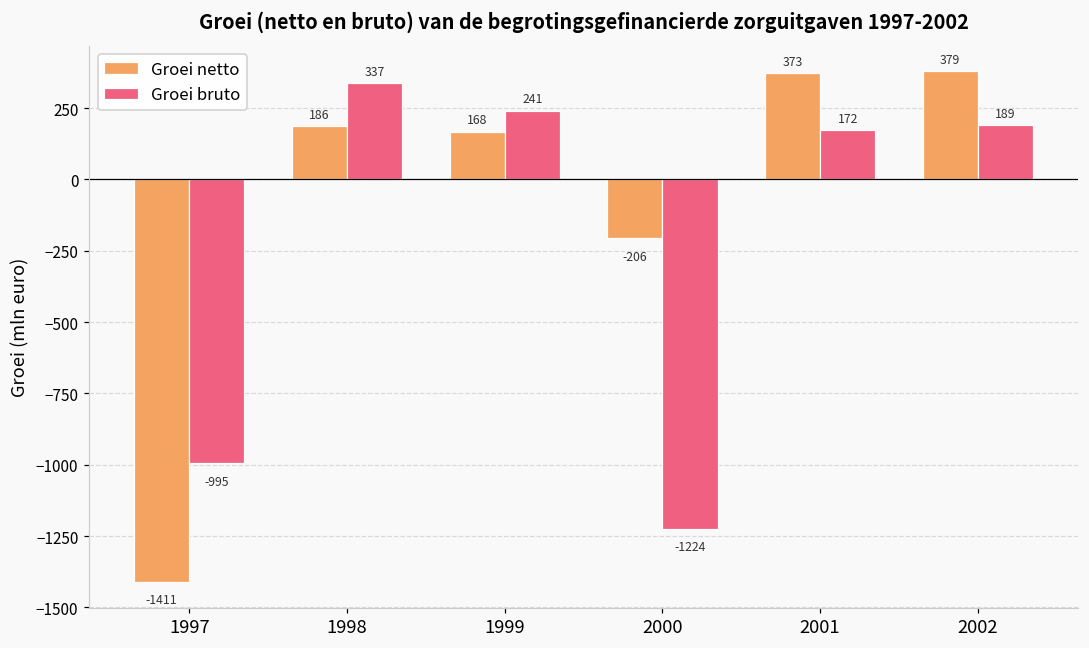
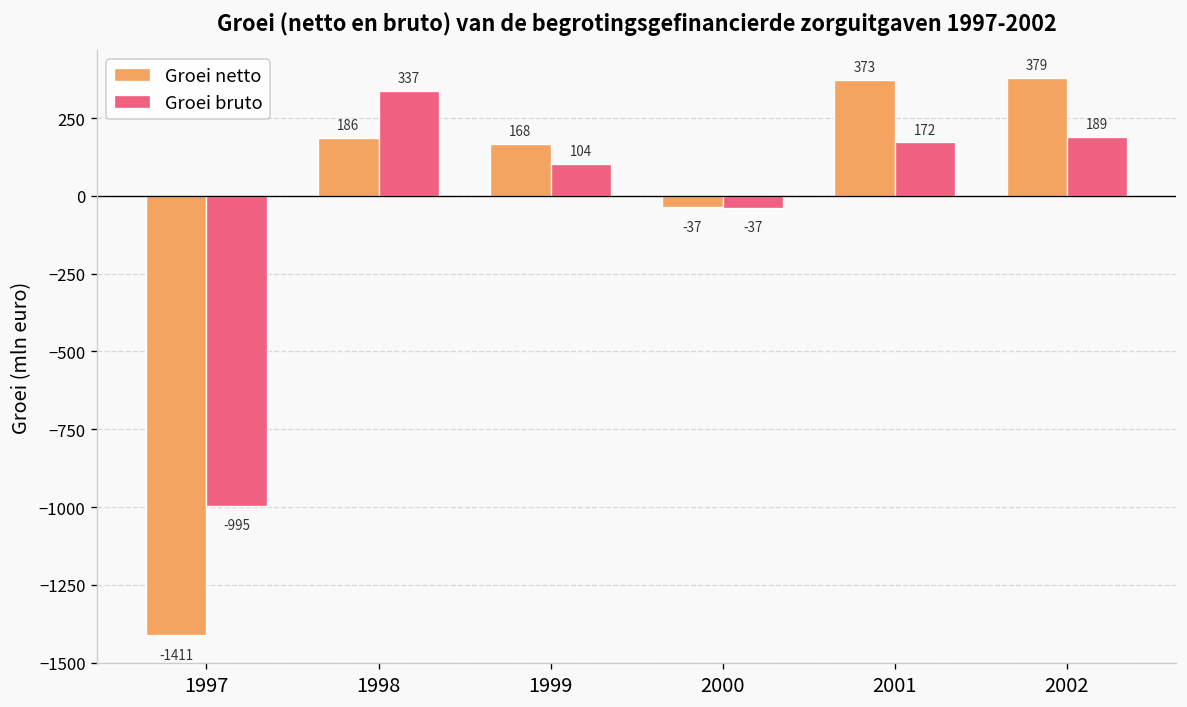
Groei bruto, 1999: 241 -> 104
Groei netto, 2000: -206 -> -37
Groei bruto, 2000: -1224 -> -37
